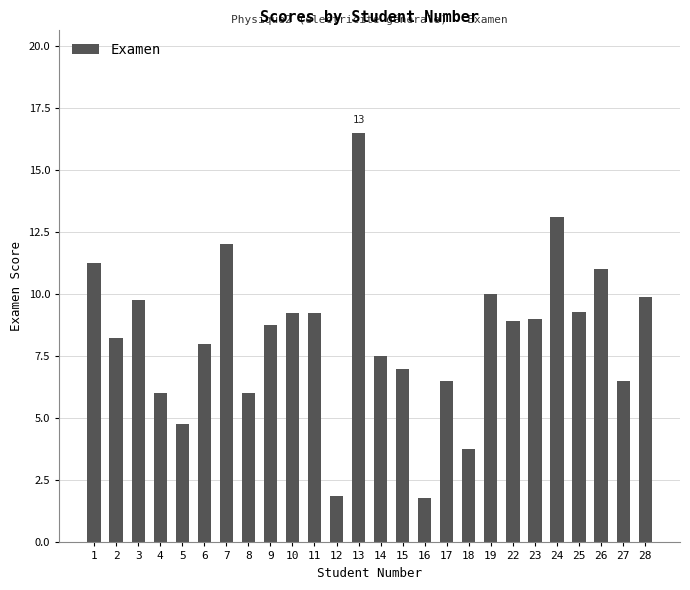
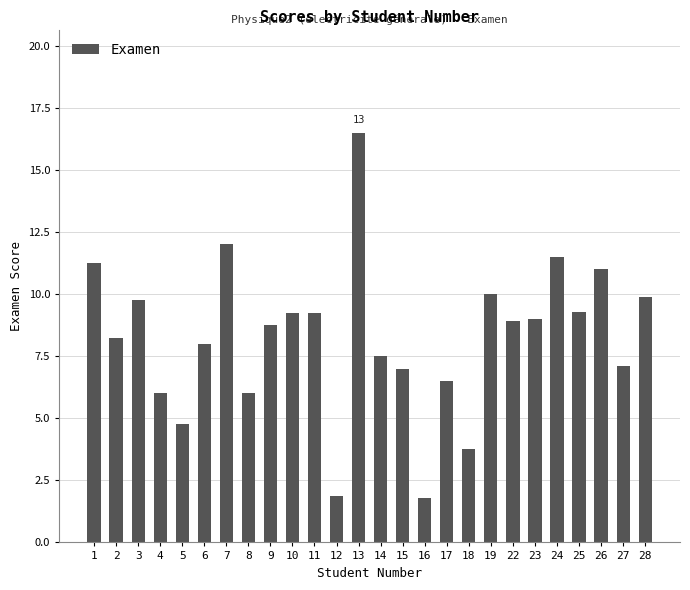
24: 13.1 -> 11.5
27: 6.5 -> 7.1
